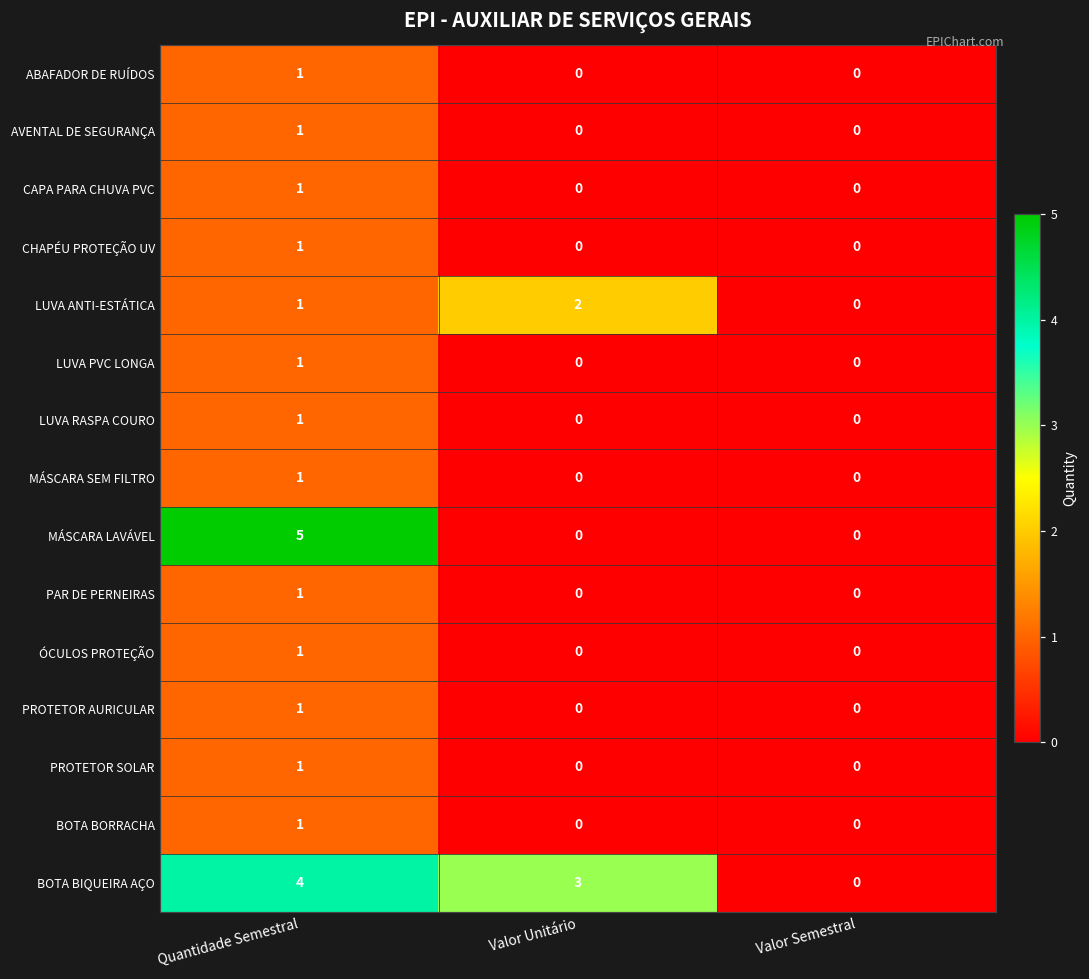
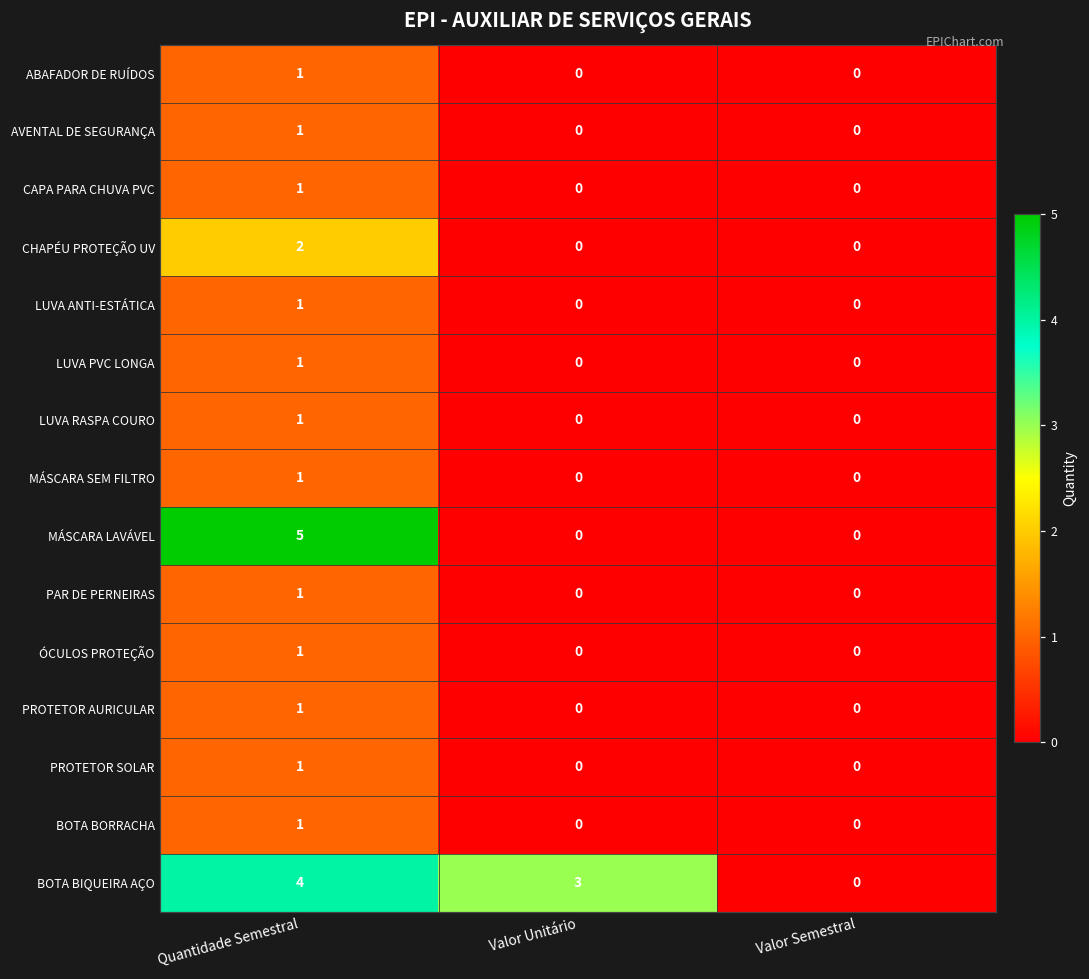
CHAPÉU PROTEÇÃO UV, Quantidade Semestral: 1 -> 2
LUVA ANTI-ESTÁTICA, Valor Unitário: 2 -> 0
